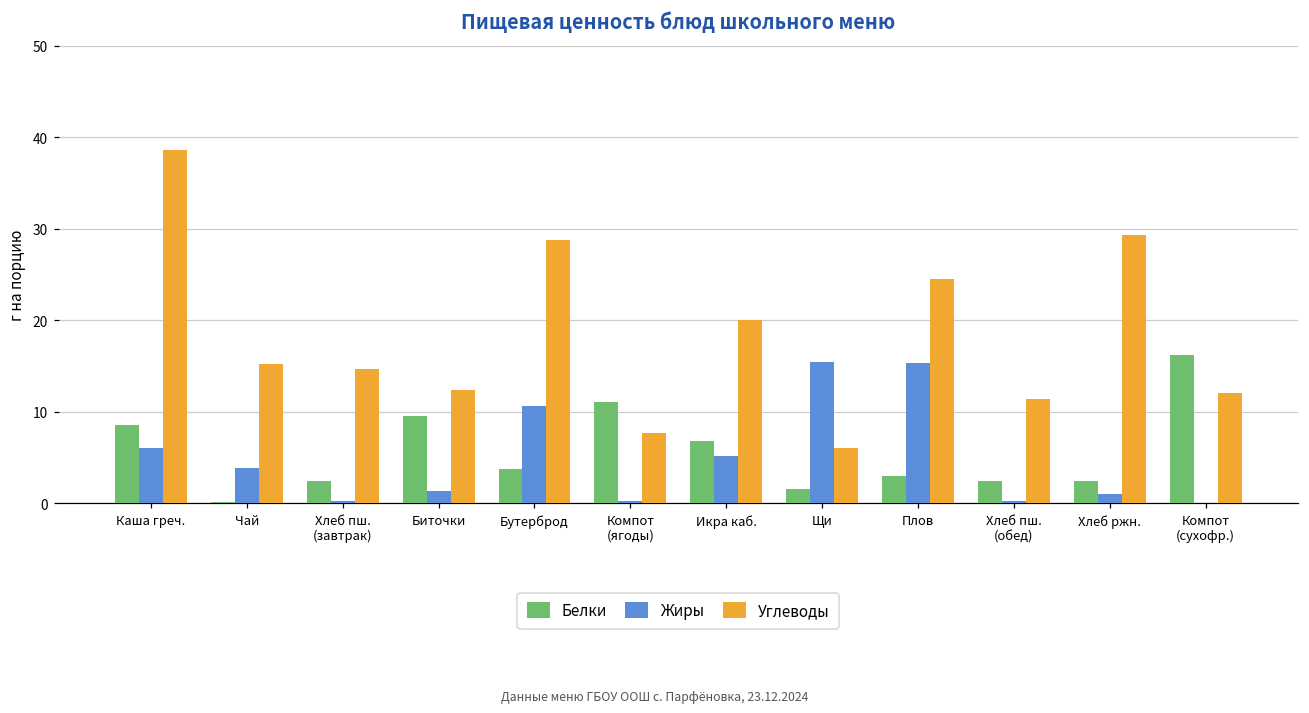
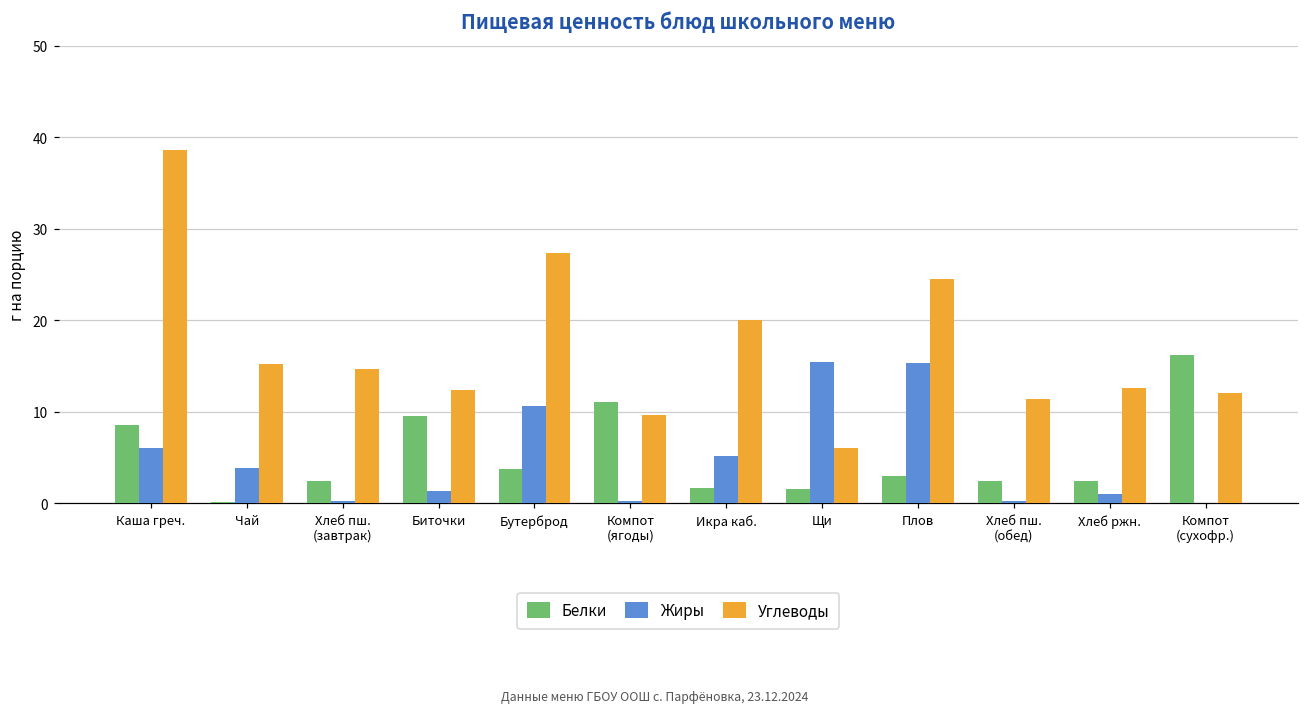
Углеводы, Бутерброд: 29 -> 27
Углеводы, Компот (ягоды): 8 -> 10
Белки, Икра каб.: 7 -> 2
Углеводы, Хлеб ржн.: 29 -> 13
